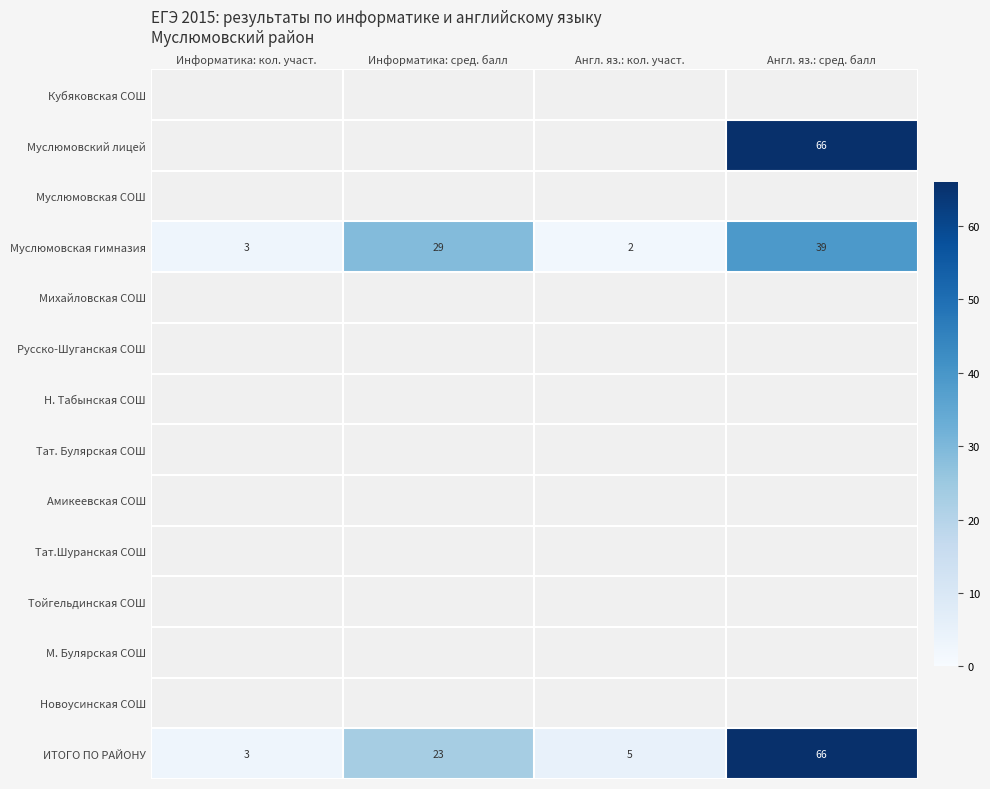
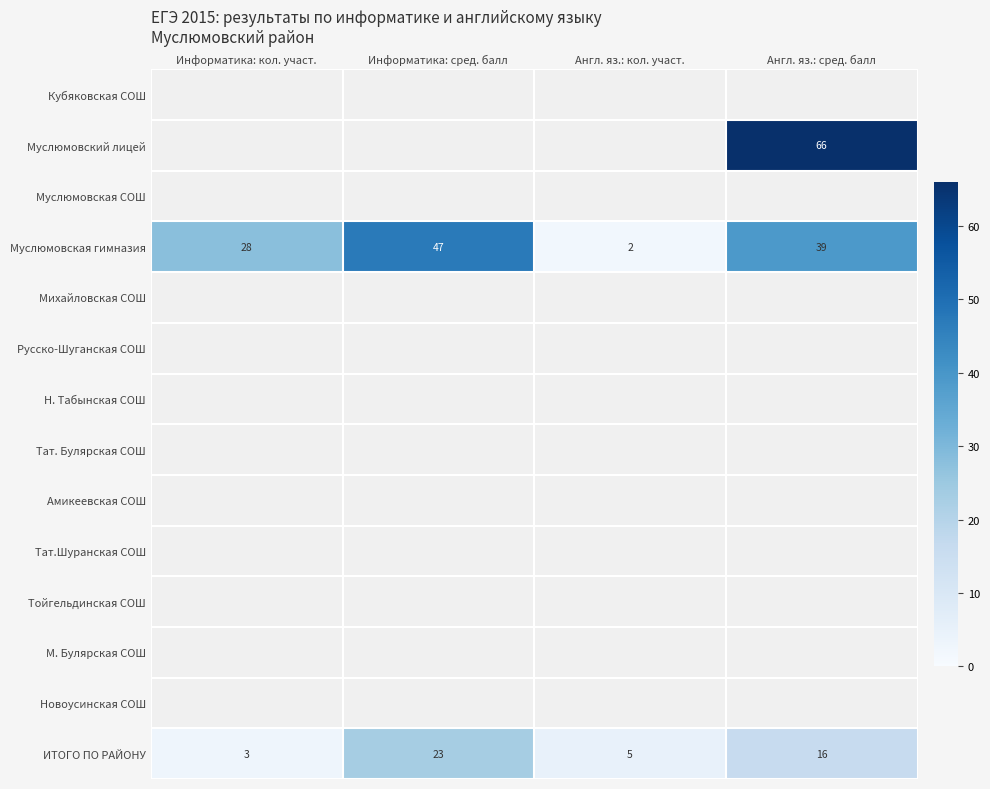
Муслюмовская гимназия, Информатика: кол. участ.: 3 -> 28
Муслюмовская гимназия, Информатика: сред. балл: 29 -> 47
ИТОГО ПО РАЙОНУ, Англ. яз.: сред. балл: 66 -> 16
